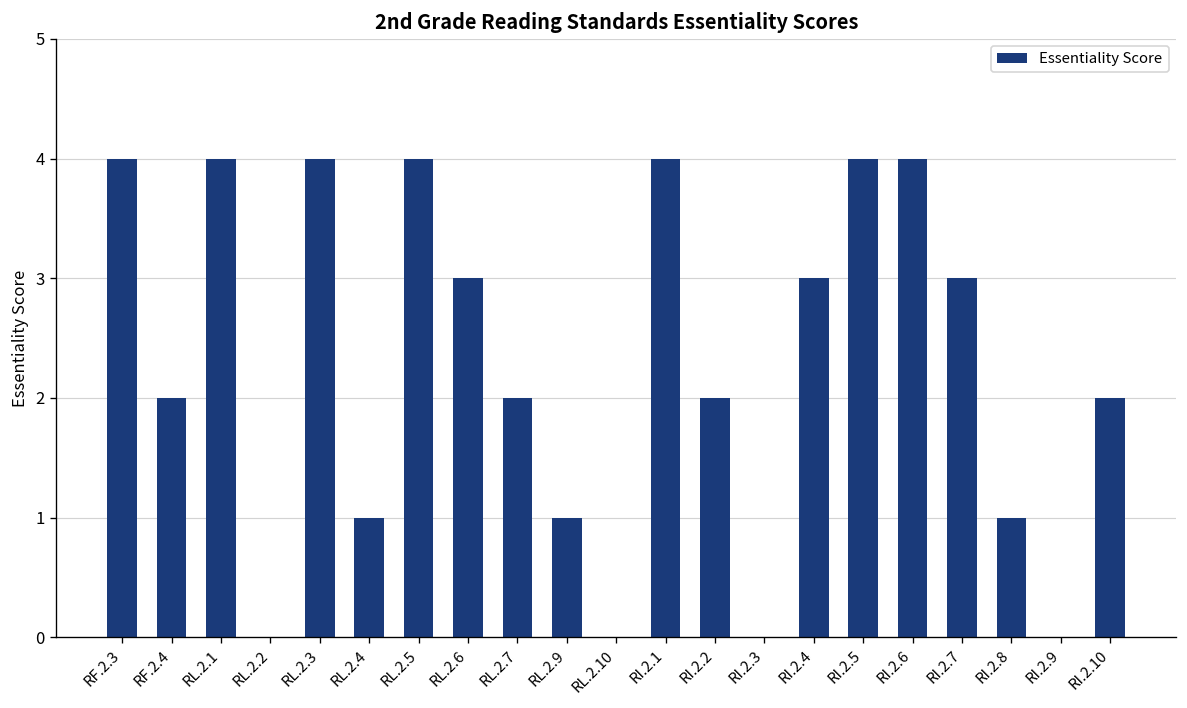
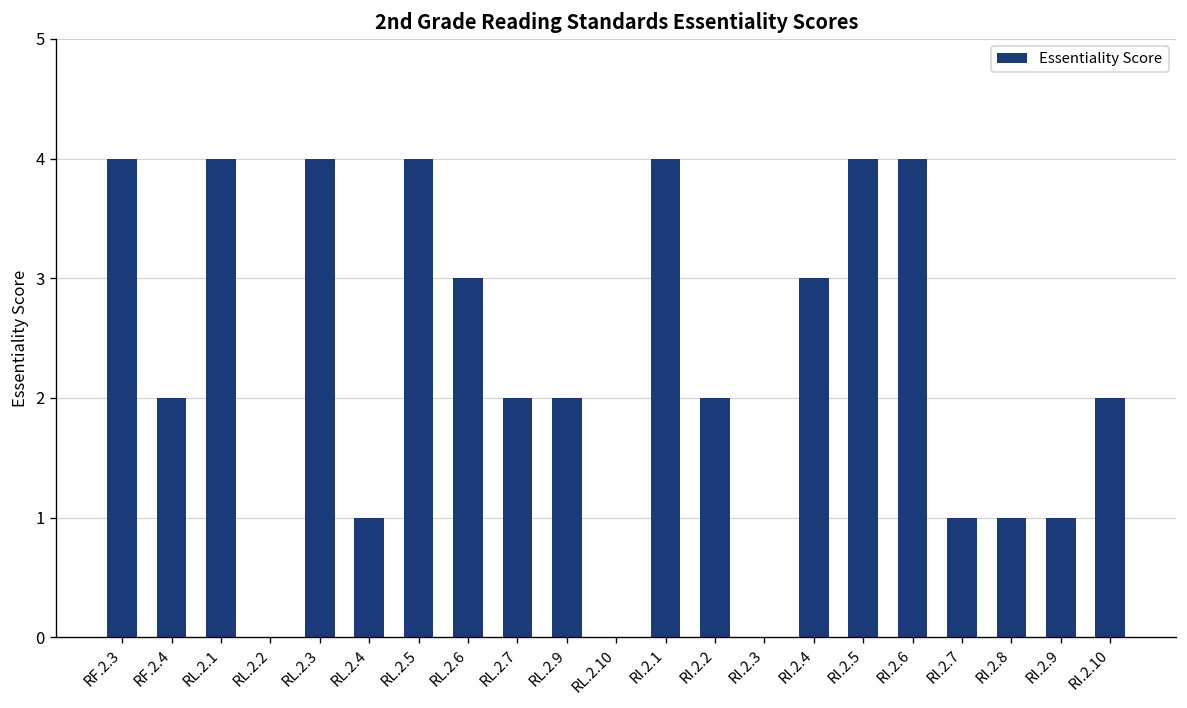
RL.2.9: 1 -> 2
RI.2.7: 3 -> 1
RI.2.9: 0 -> 1
